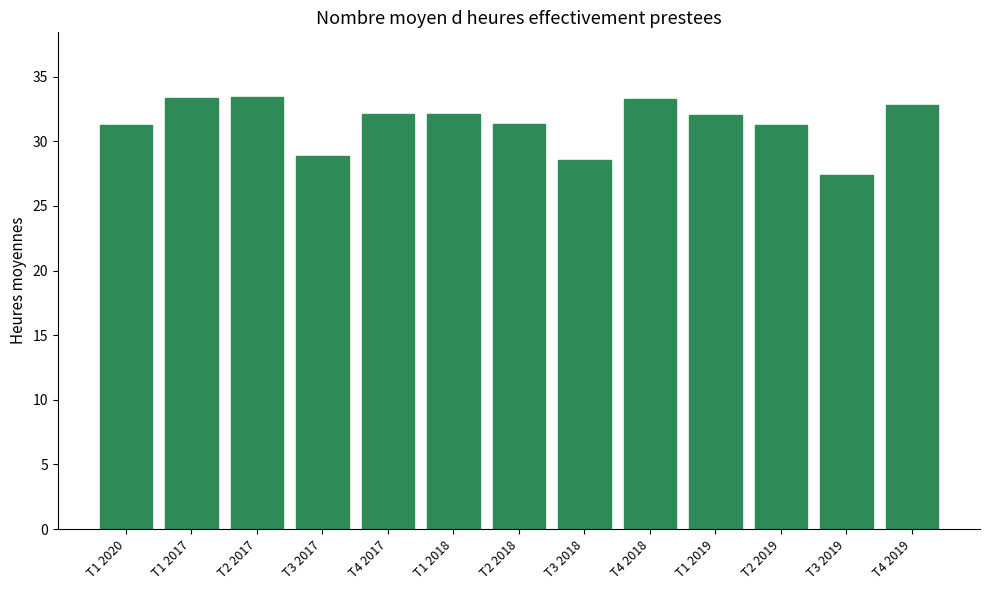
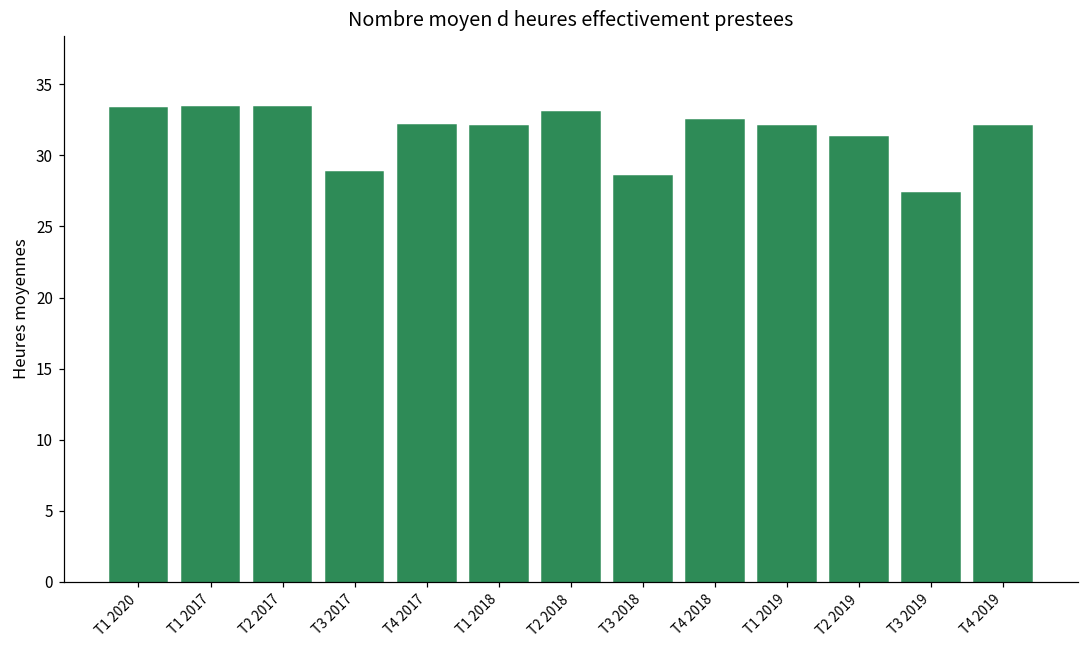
T1 2020: 31.2 -> 33.3
T2 2018: 31.4 -> 33.1
T4 2018: 33.3 -> 32.5
T4 2019: 32.8 -> 32.0
